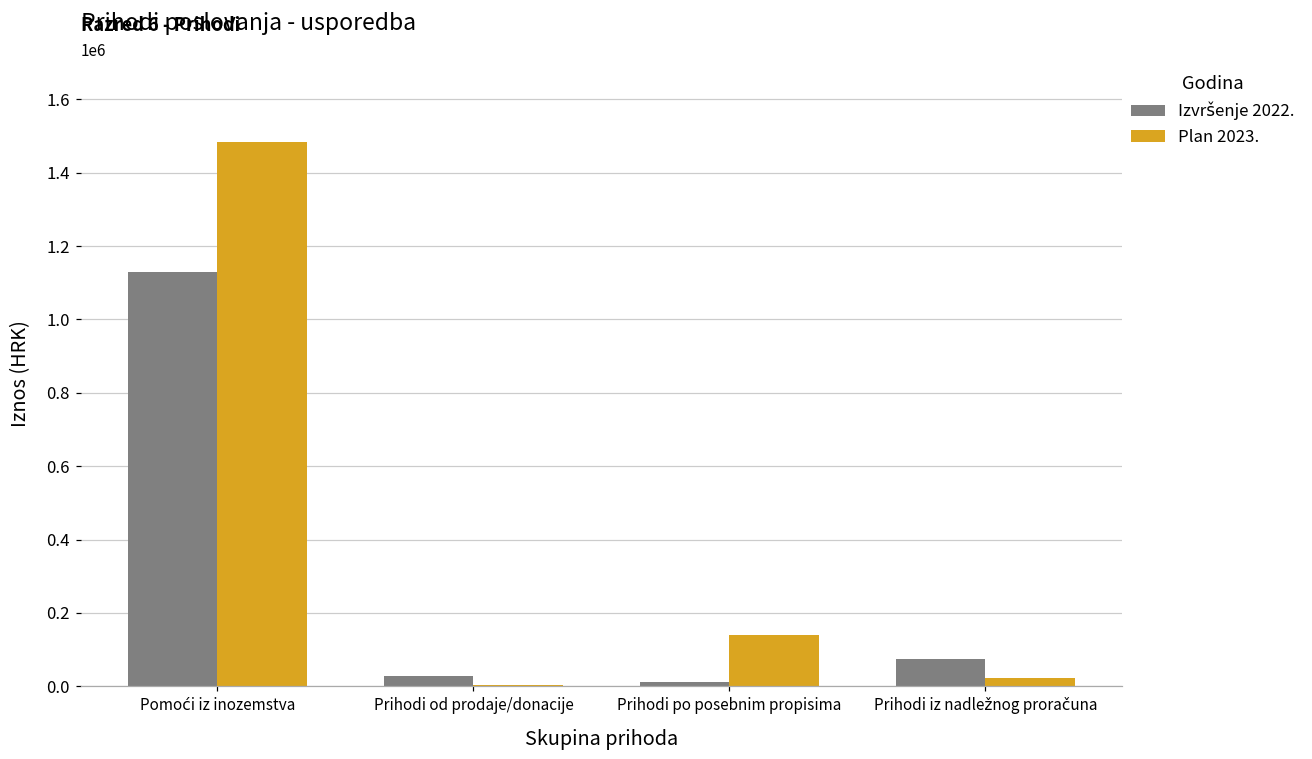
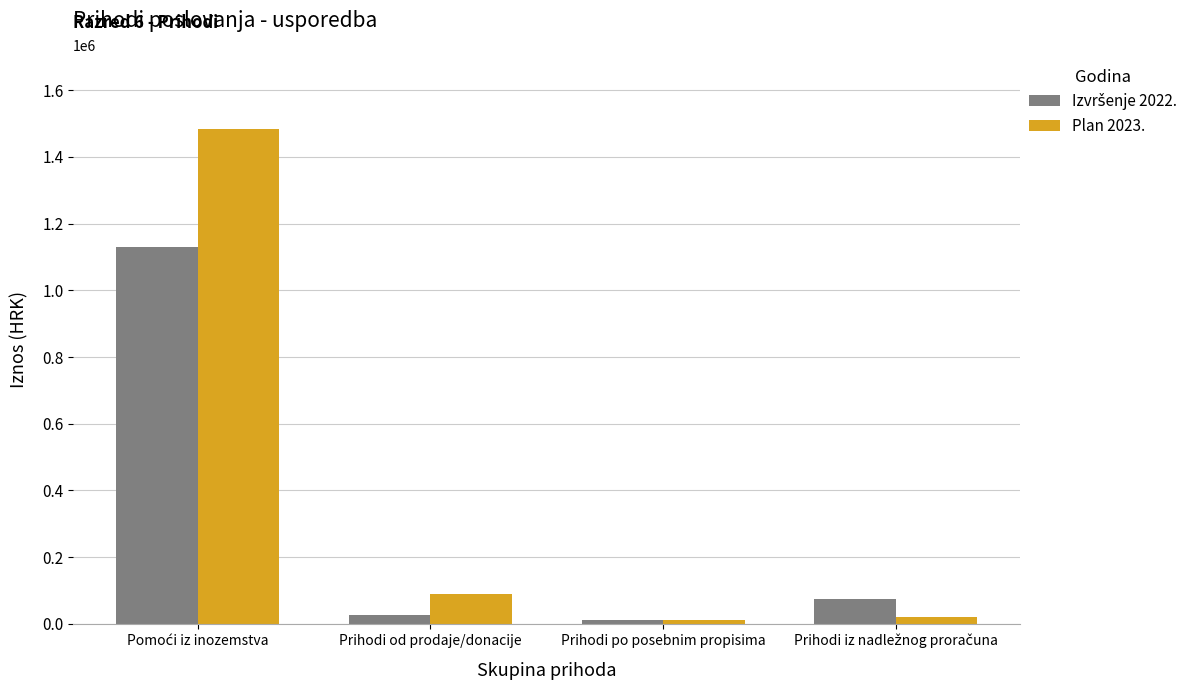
Plan 2023., Prihodi od prodaje/donacije: 0 -> 90000
Plan 2023., Prihodi po posebnim propisima: 140000 -> 10000
